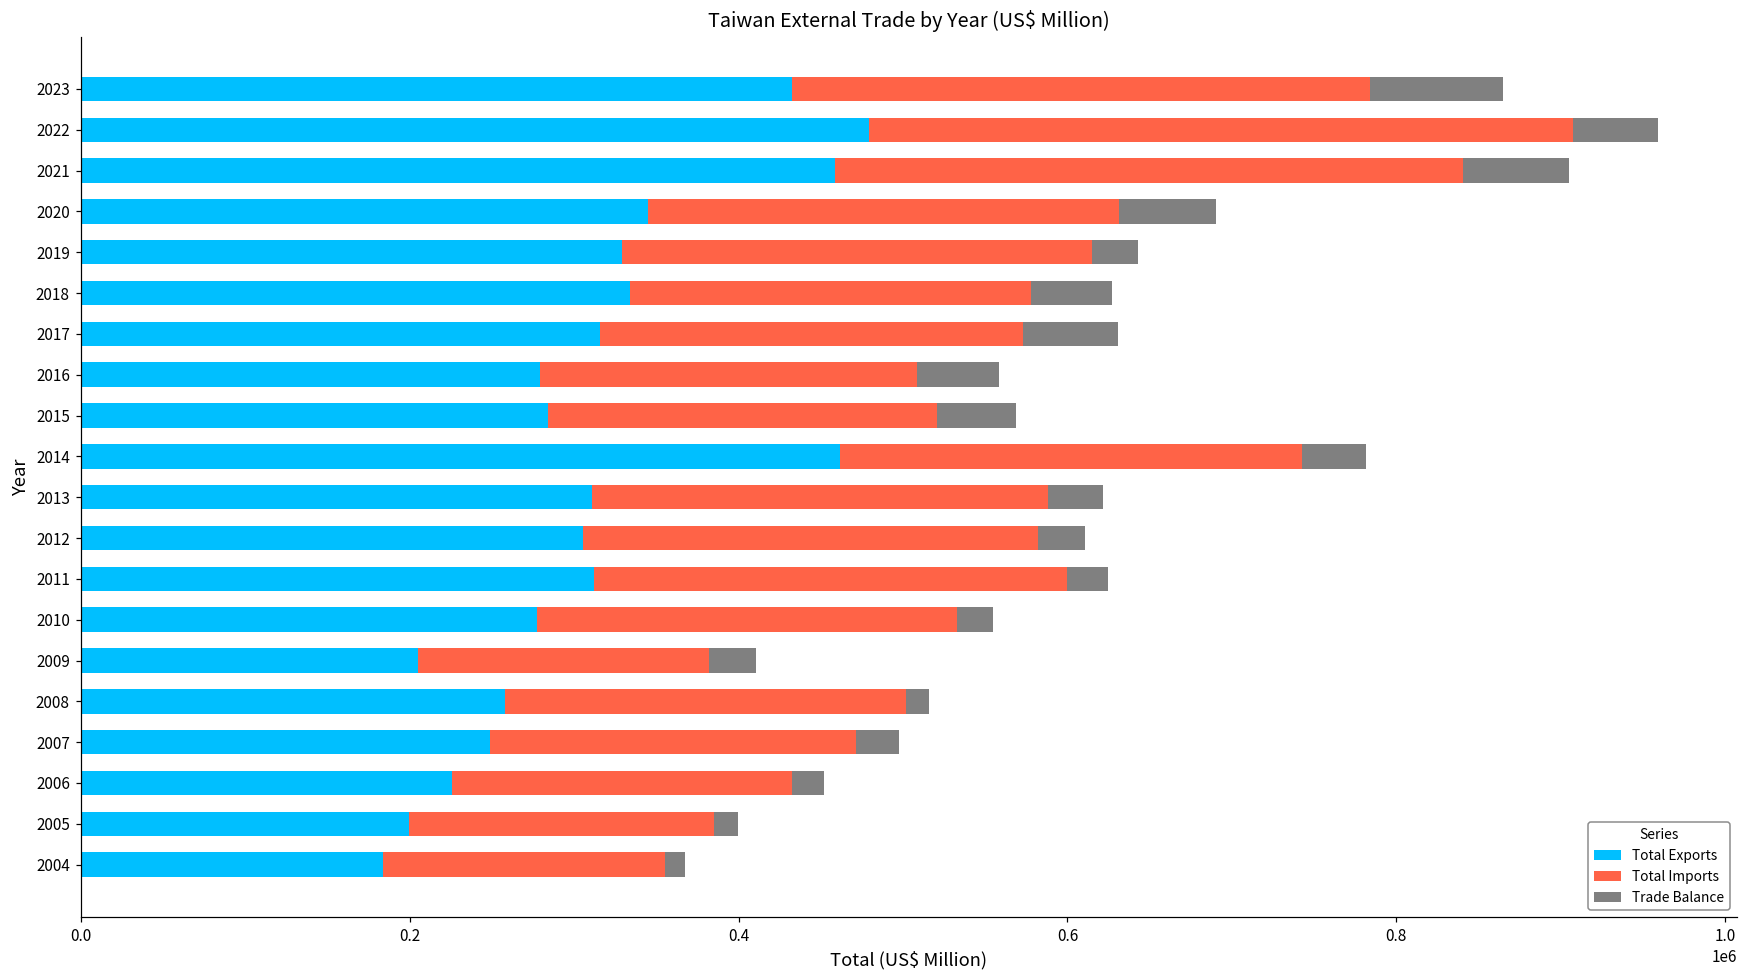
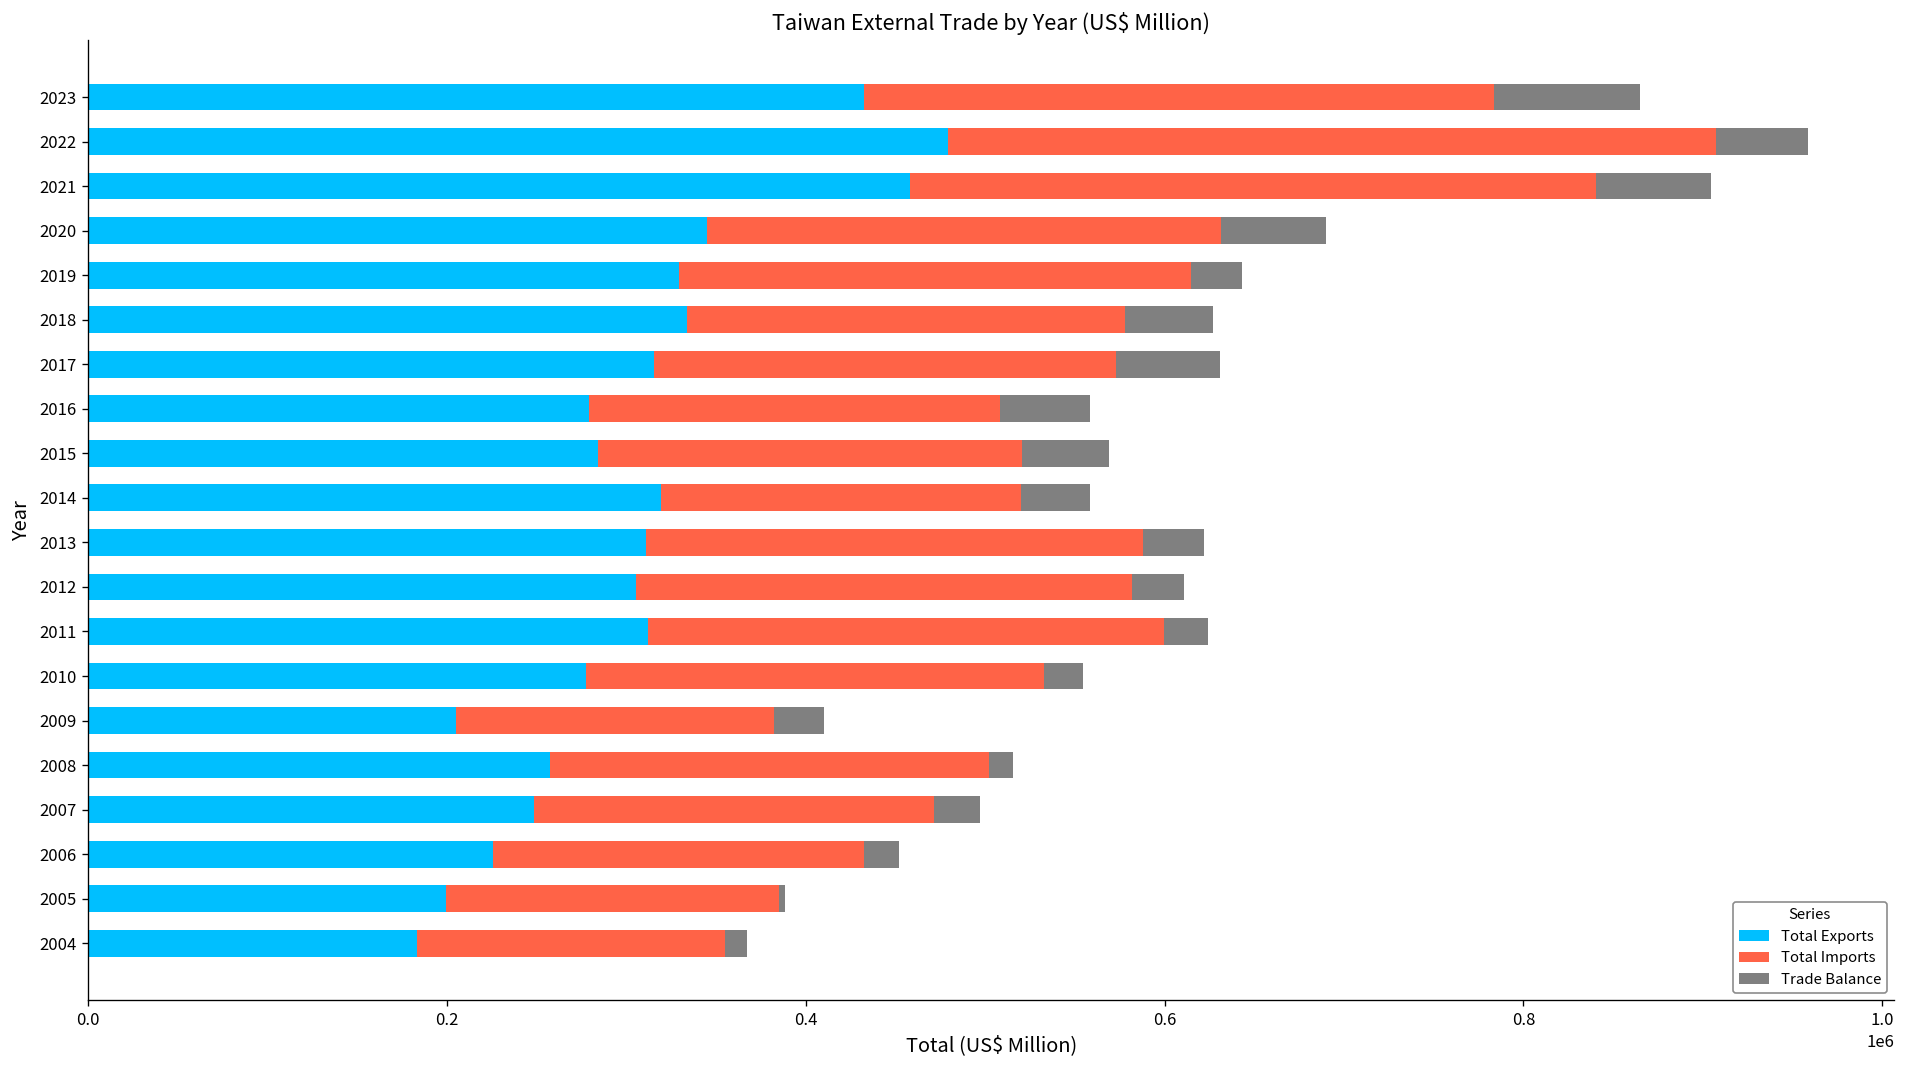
Total Exports, 2014: 462000 -> 319000
Total Imports, 2014: 281000 -> 200000
Trade Balance, 2005: 14000 -> 3000
